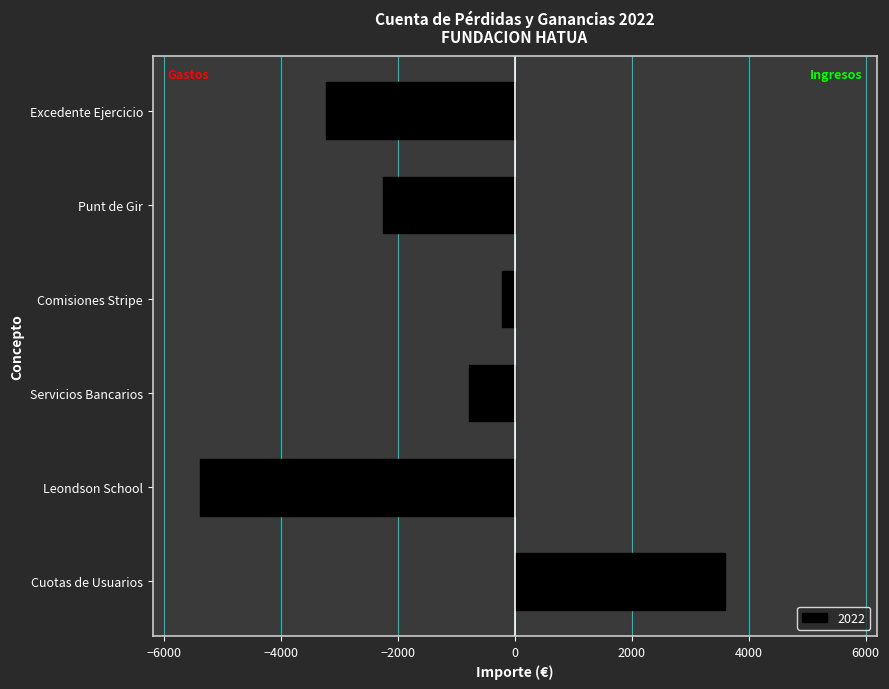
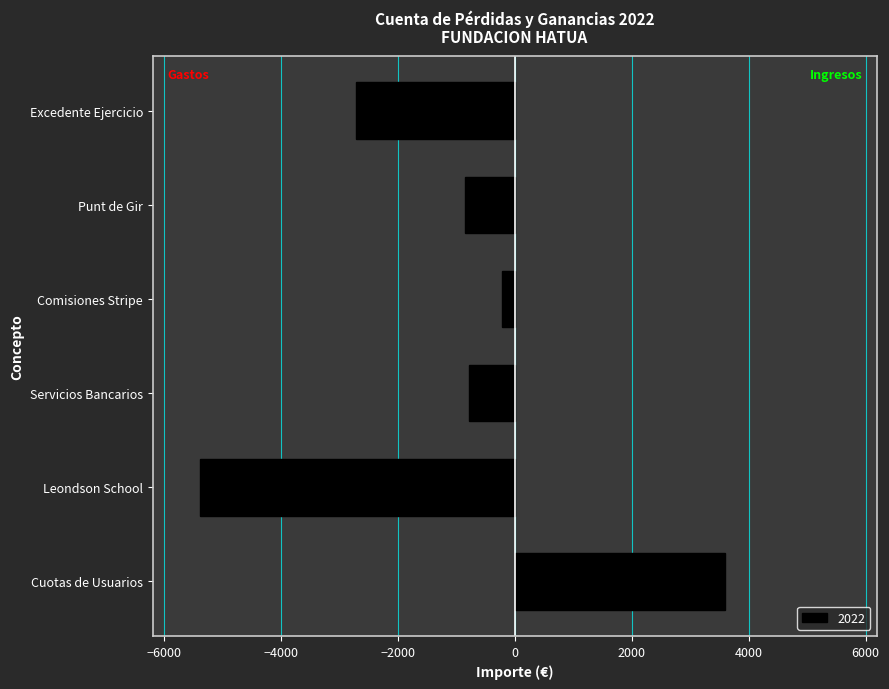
Excedente Ejercicio: -3200 -> -2700
Punt de Gir: -2200 -> -800
